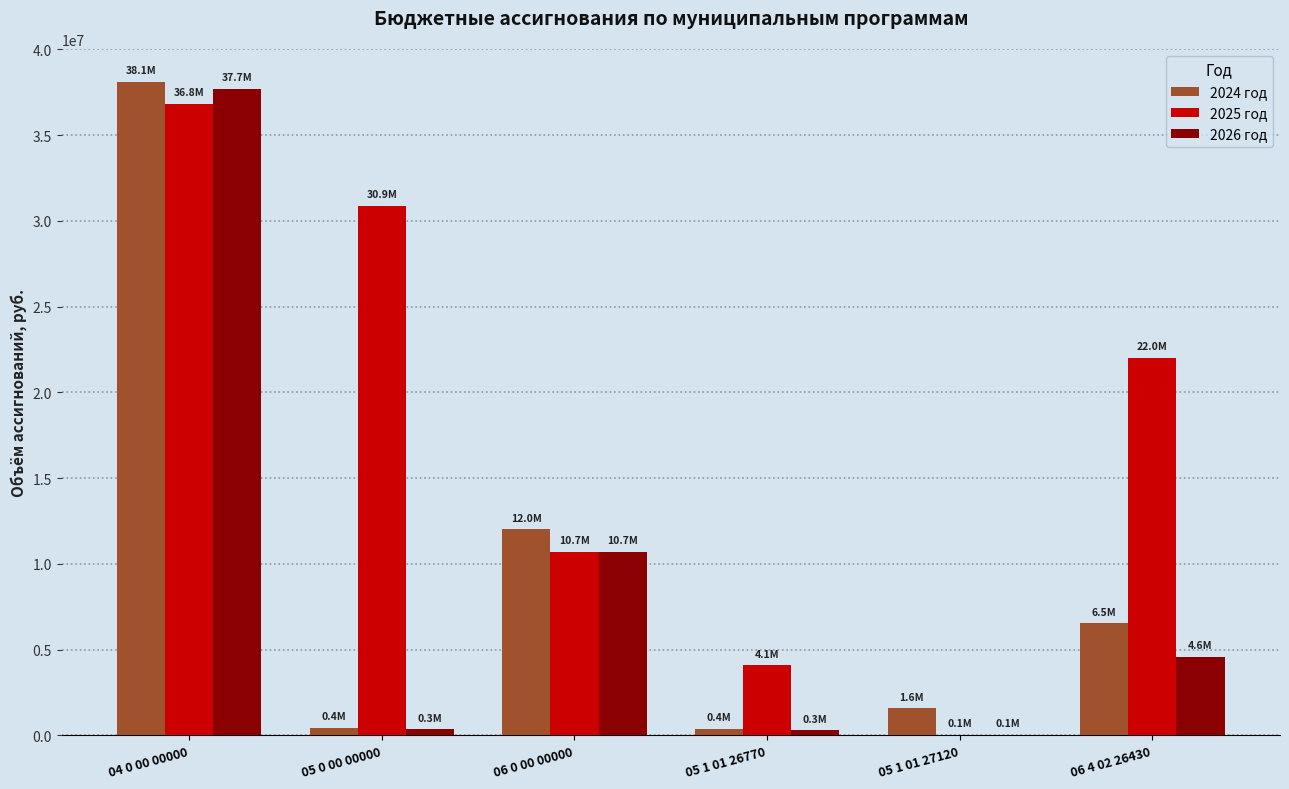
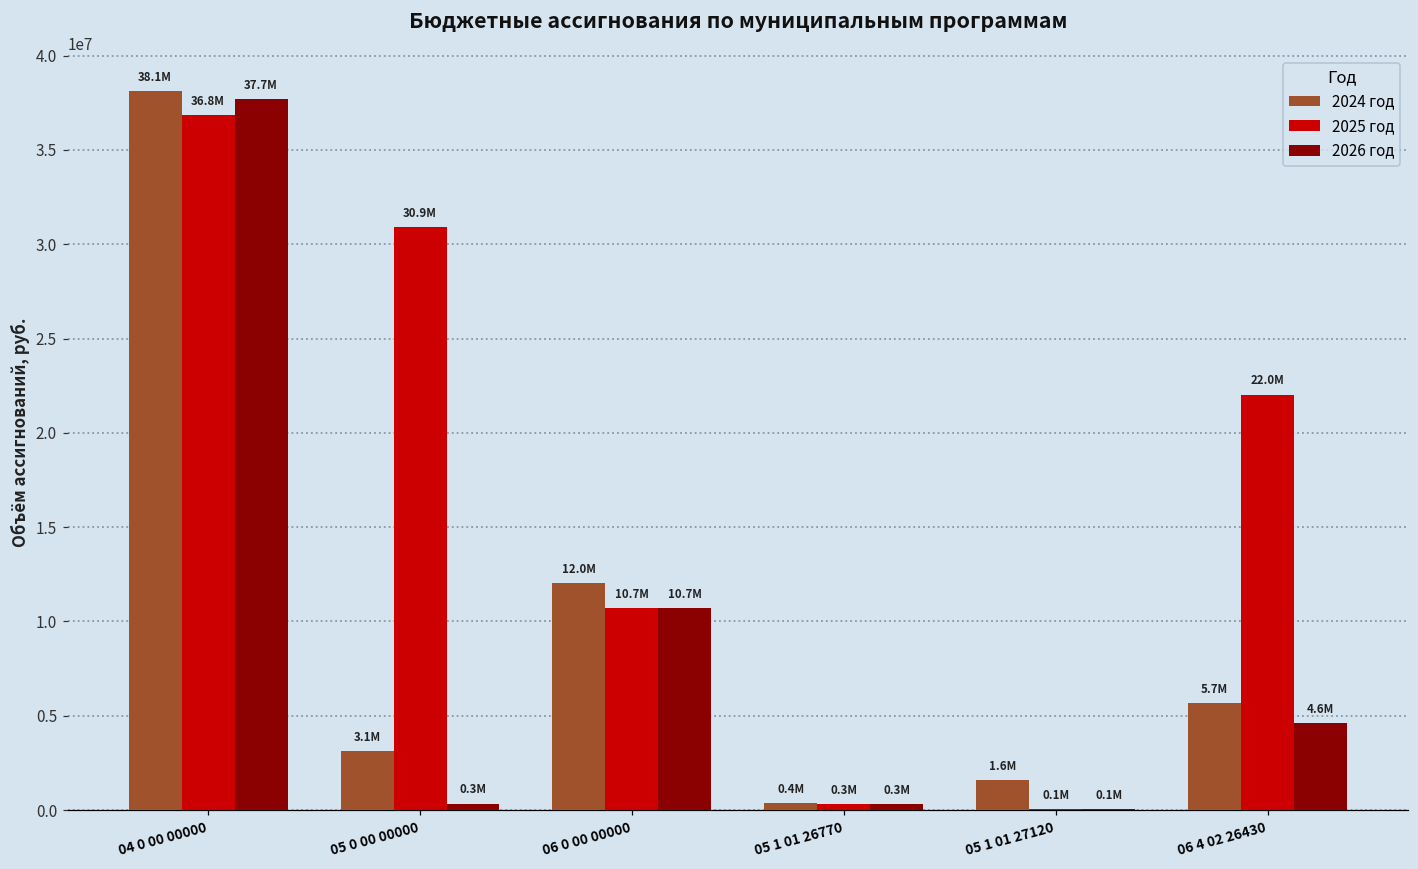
2024 год, 05 0 00 00000: 0.4M -> 3.1M
2025 год, 05 1 01 26770: 4.1M -> 0.3M
2024 год, 06 4 02 26430: 6.5M -> 5.7M
